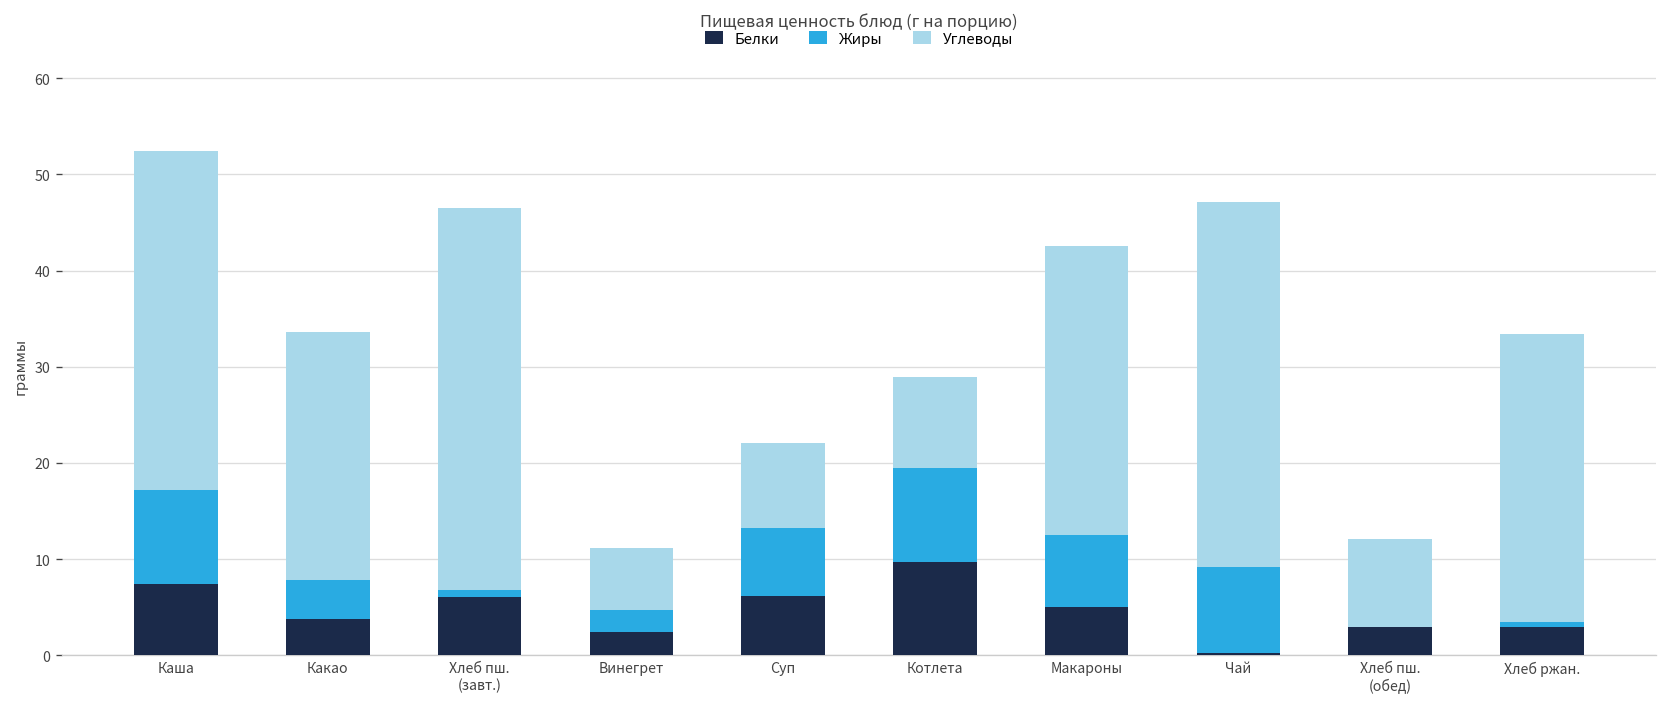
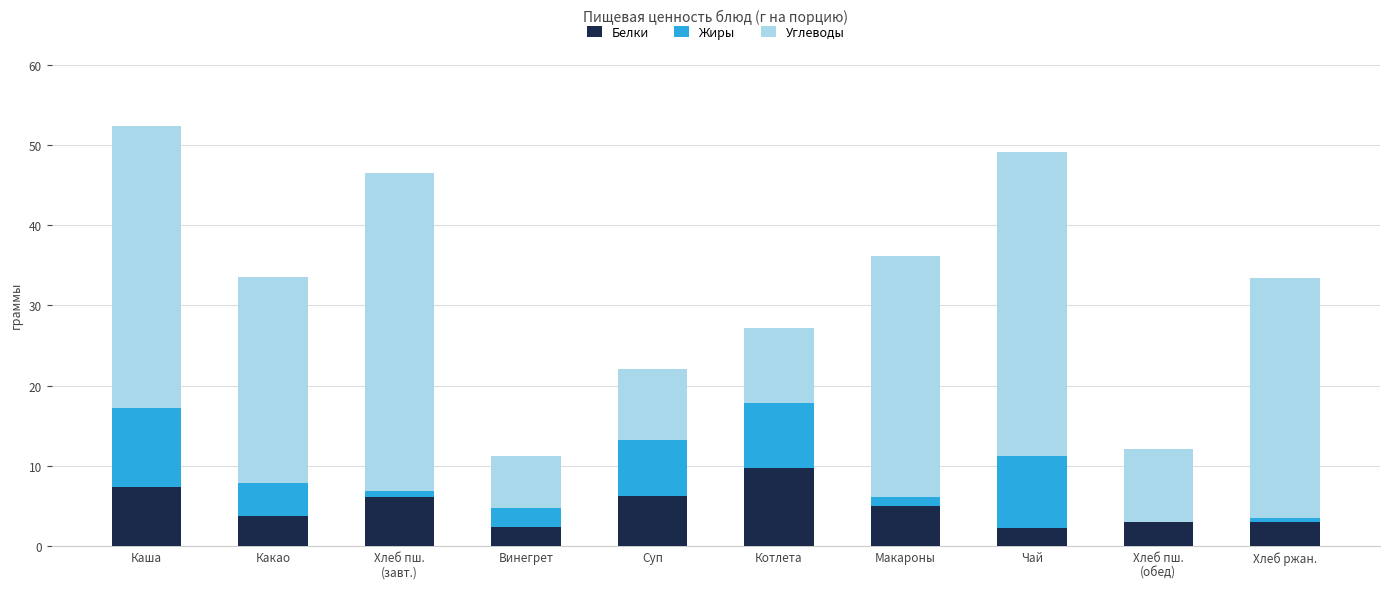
Жиры, Котлета: 10 -> 8
Жиры, Макароны: 8 -> 1
Белки, Чай: 0 -> 2
